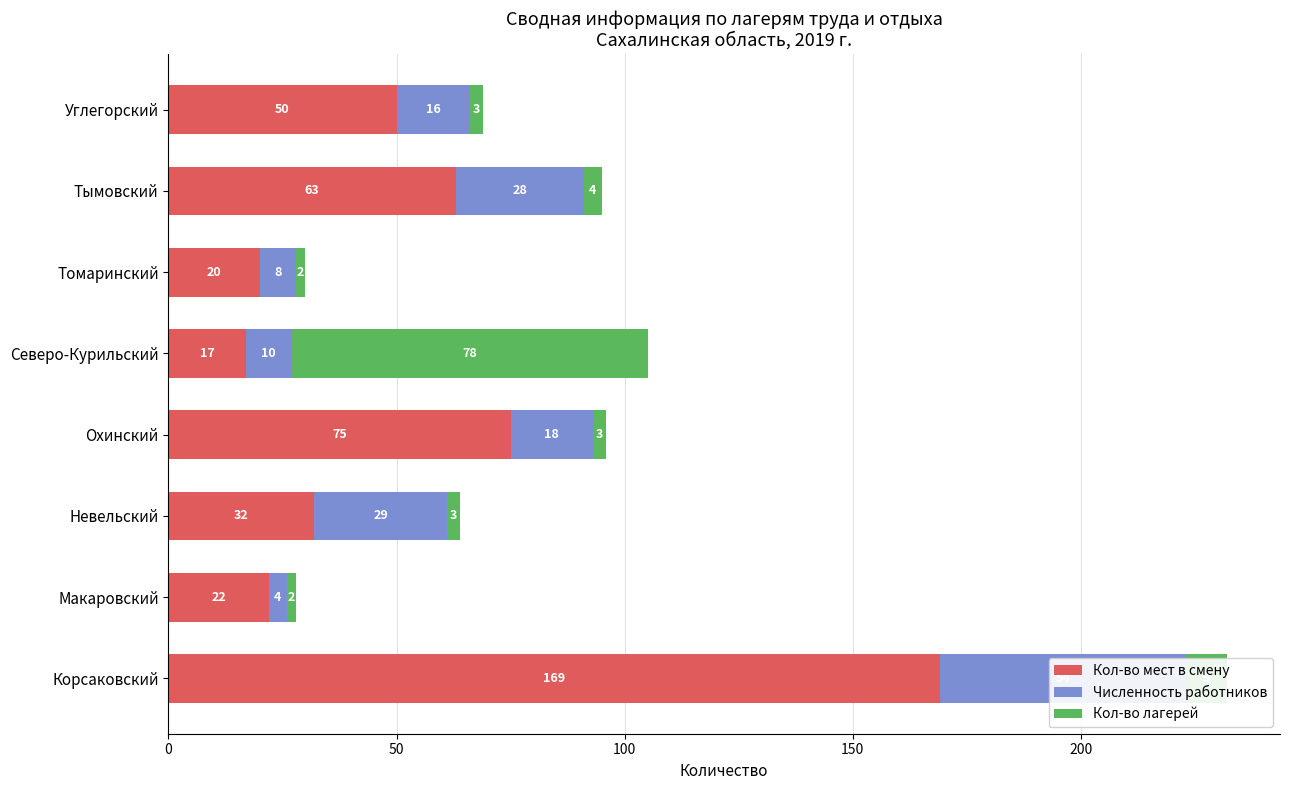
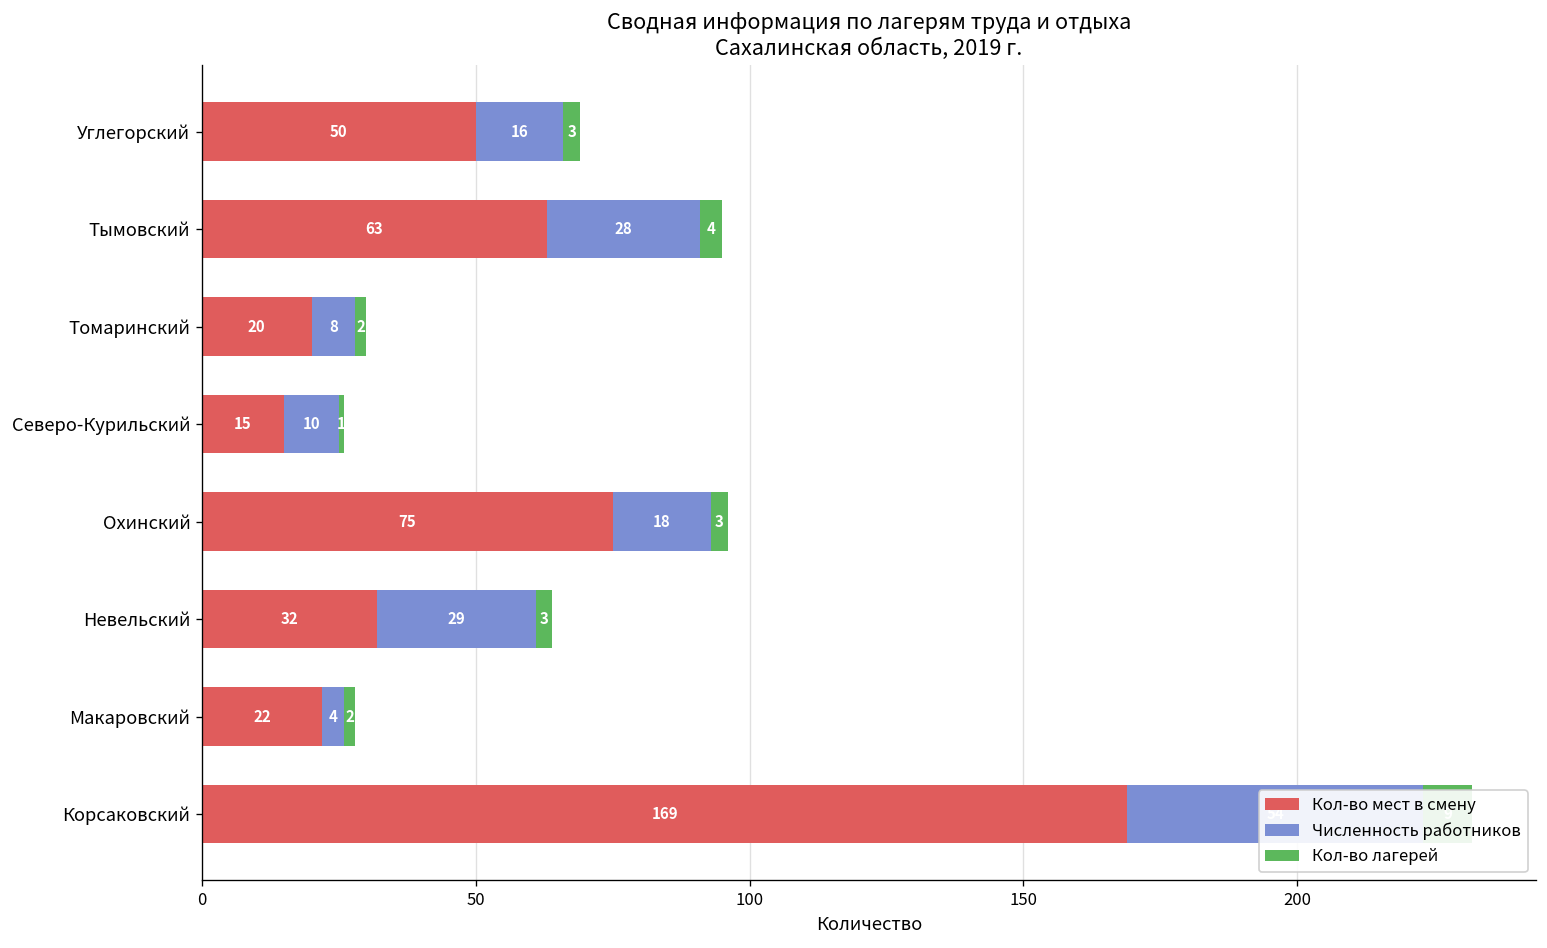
Кол-во мест в смену, Северо-Курильский: 17 -> 15
Кол-во лагерей, Северо-Курильский: 78 -> 1
